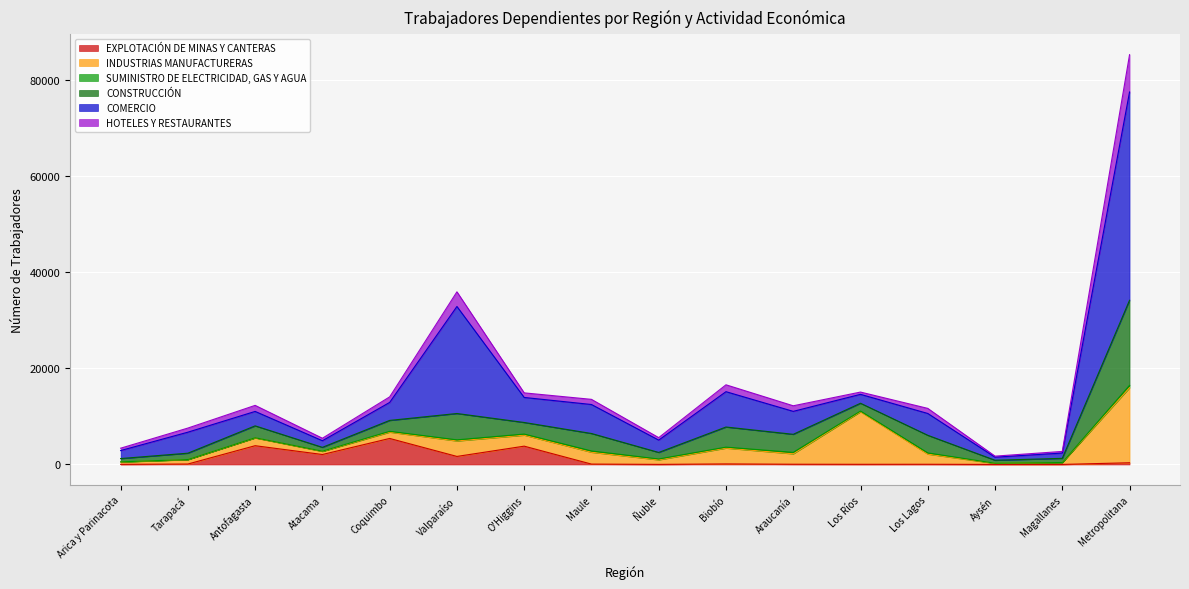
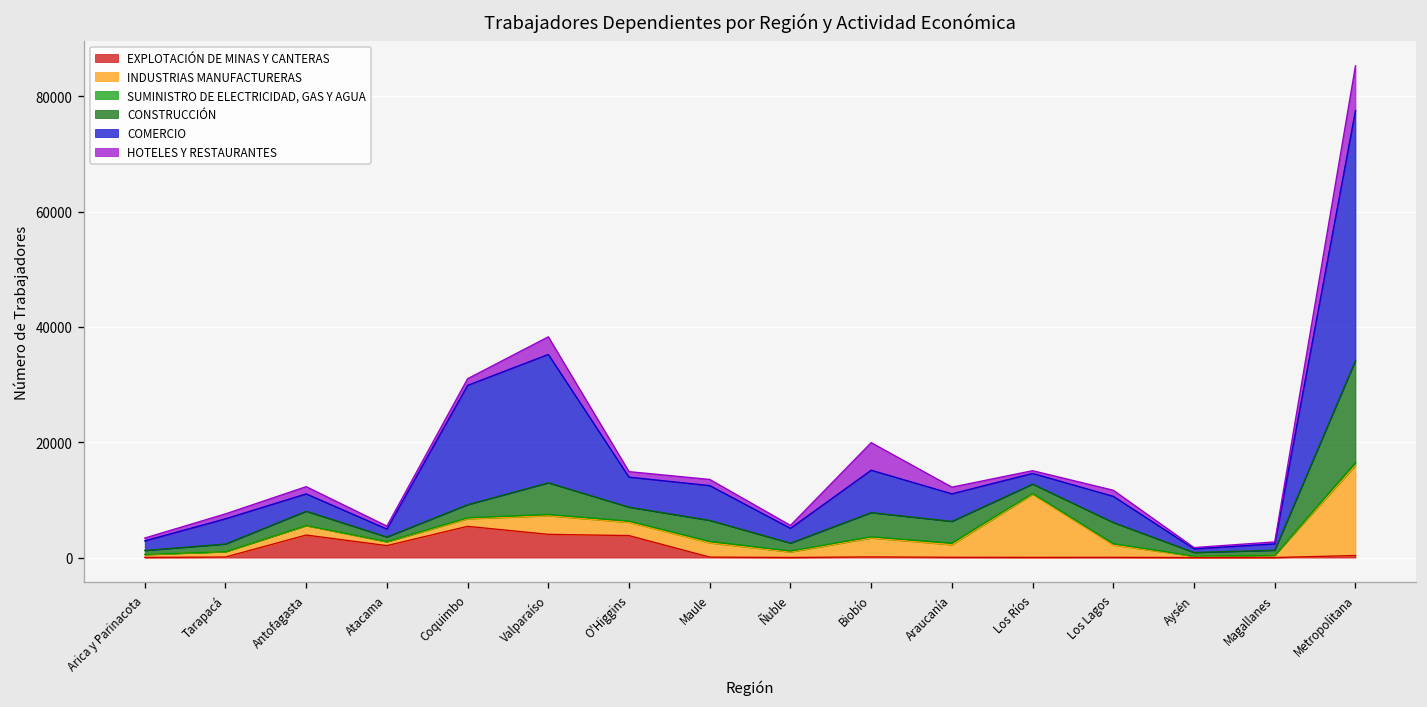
COMERCIO, Coquimbo: 4000 -> 21000
EXPLOTACIÓN DE MINAS Y CANTERAS, Valparaíso: 2000 -> 4000
HOTELES Y RESTAURANTES, Biobío: 1000 -> 5000
